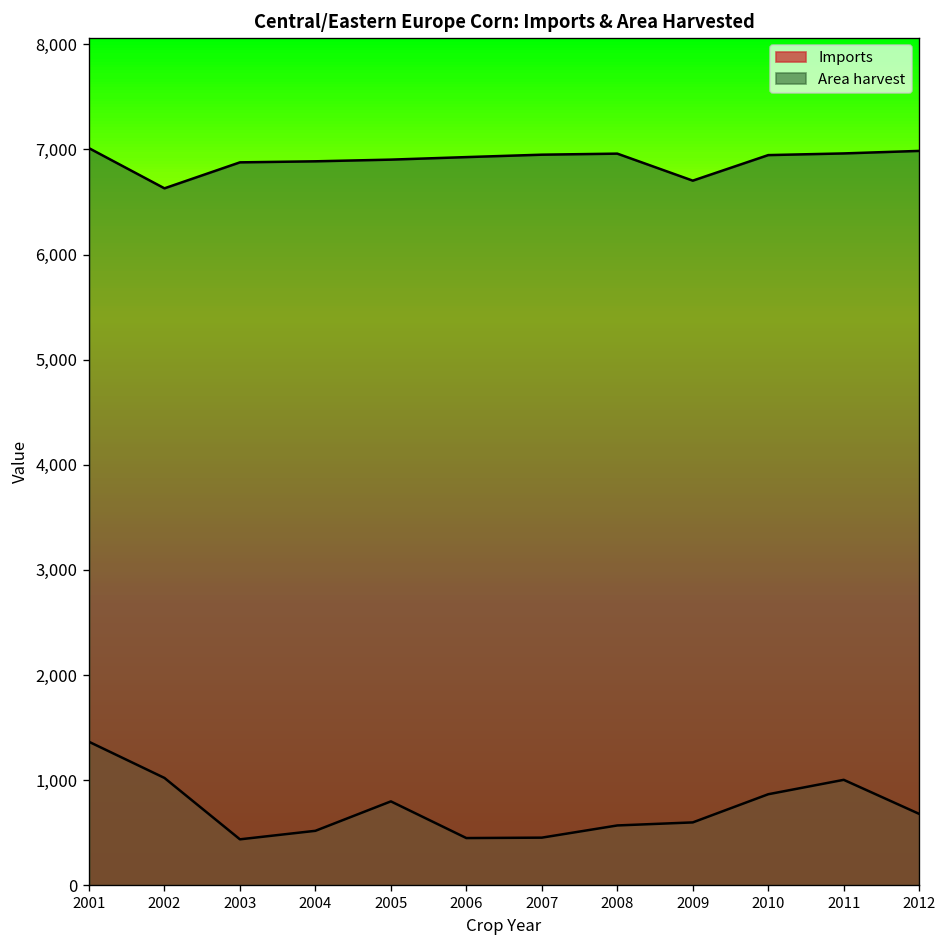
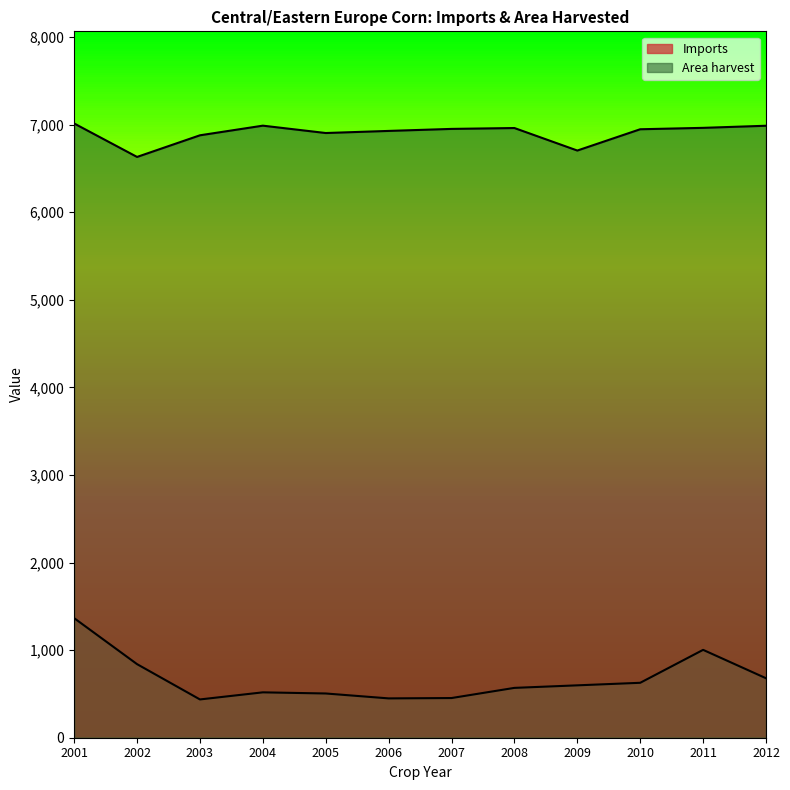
Imports, 2002: 1,000 -> 800
Area harvest, 2004: 6,900 -> 7,000
Imports, 2005: 800 -> 500
Imports, 2010: 900 -> 600
